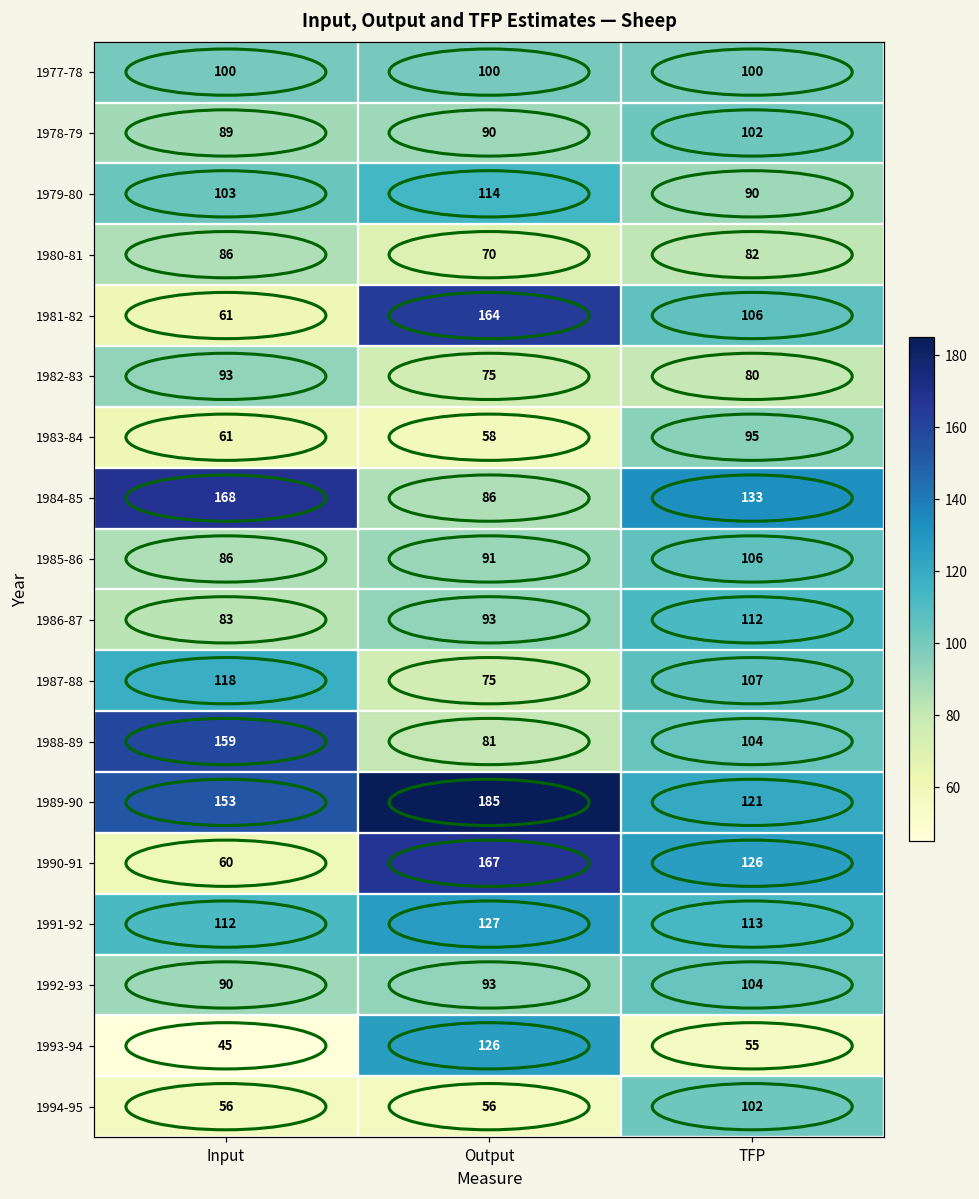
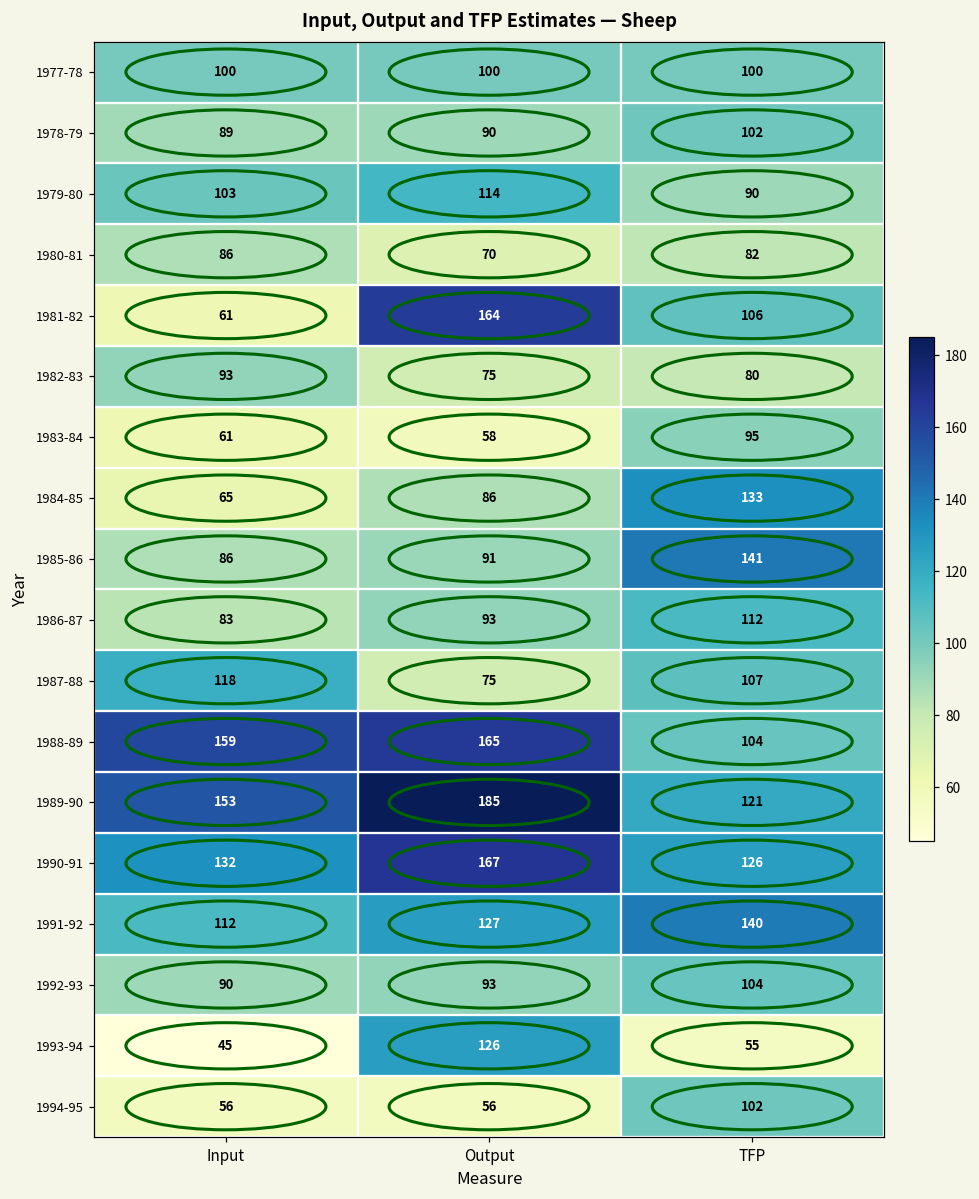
1984-85, Input: 168 -> 65
1985-86, TFP: 106 -> 141
1988-89, Output: 81 -> 165
1990-91, Input: 60 -> 132
1991-92, TFP: 113 -> 140
